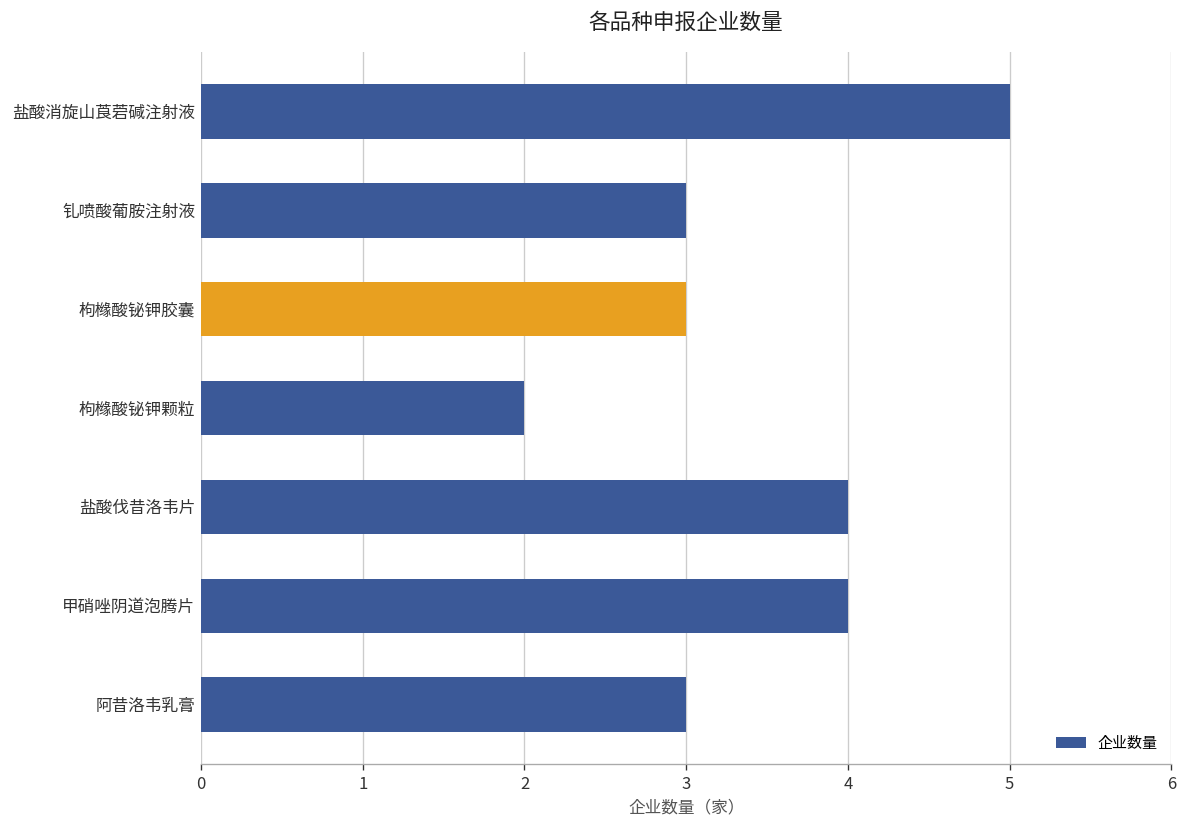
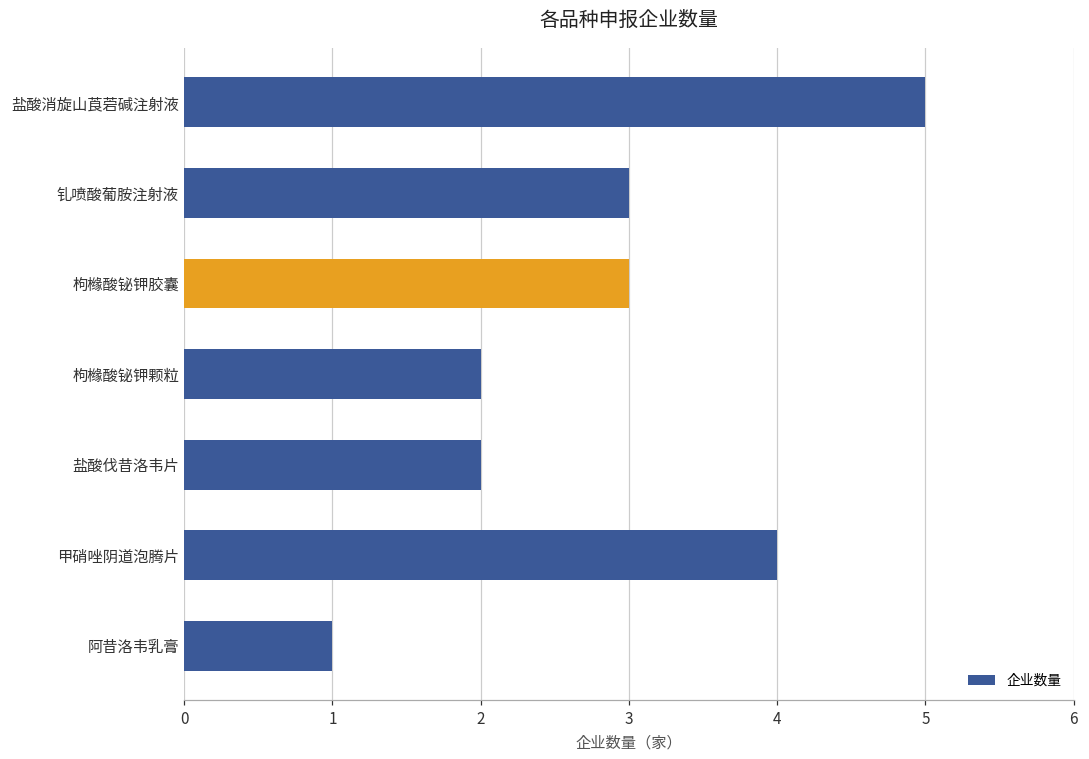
盐酸伐昔洛韦片: 4 -> 2
阿昔洛韦乳膏: 3 -> 1
